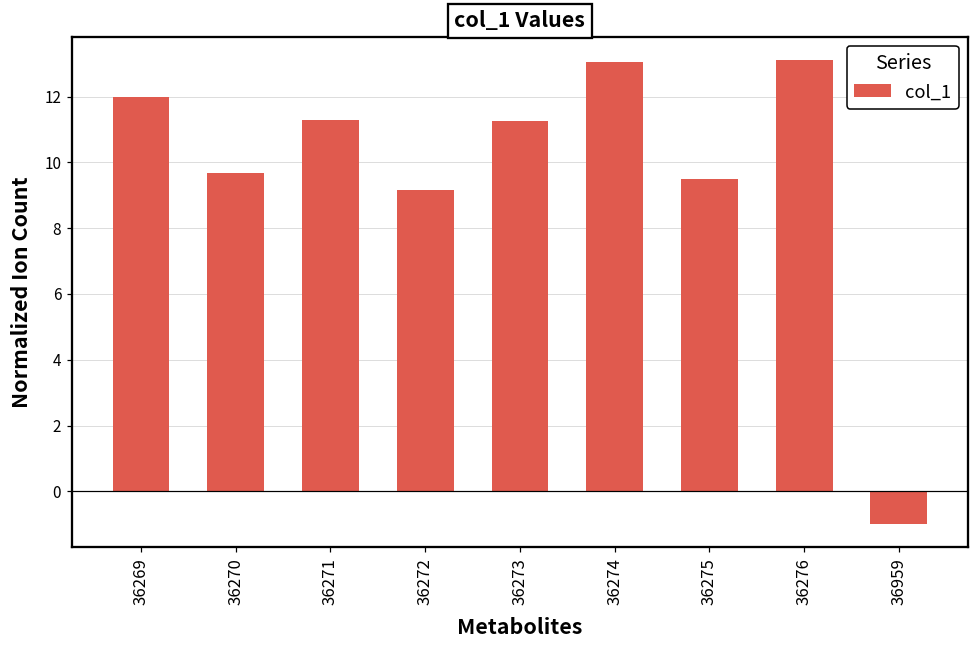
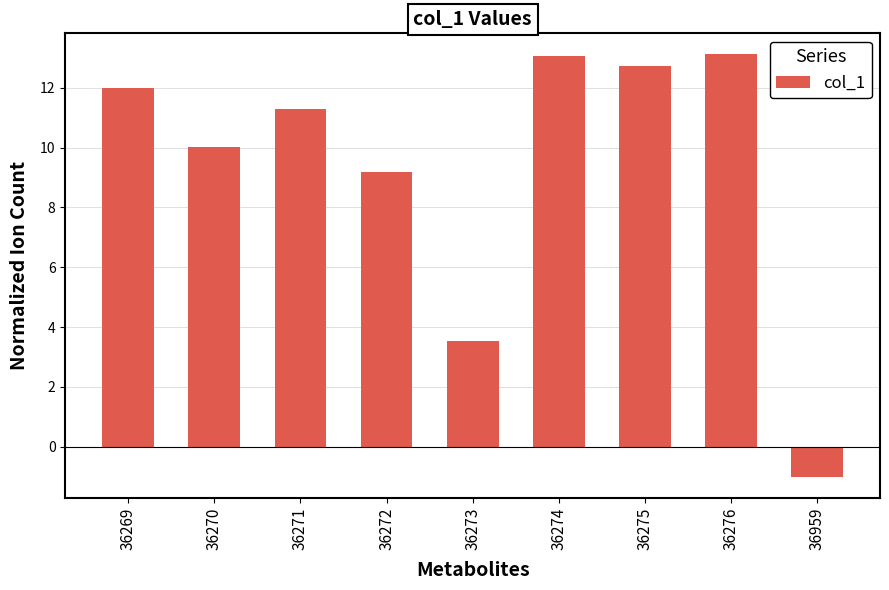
36270: 9.7 -> 10.0
36273: 11.2 -> 3.5
36275: 9.5 -> 12.7
